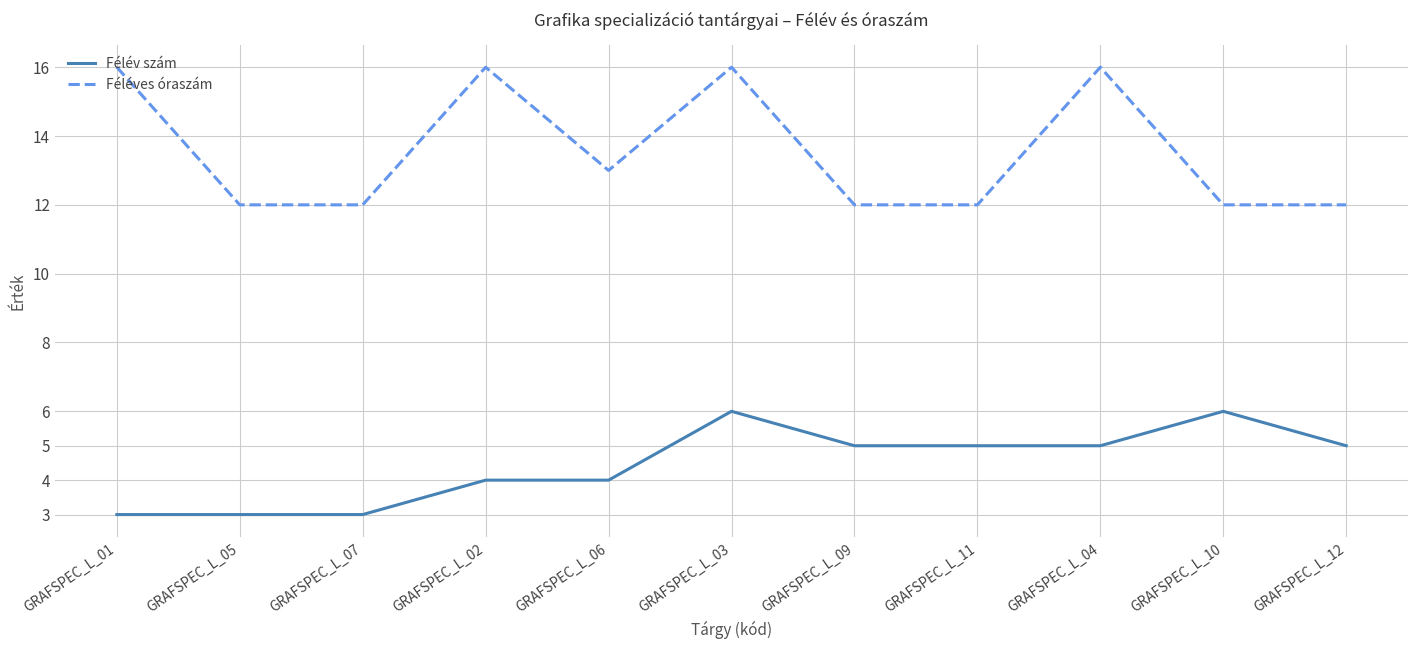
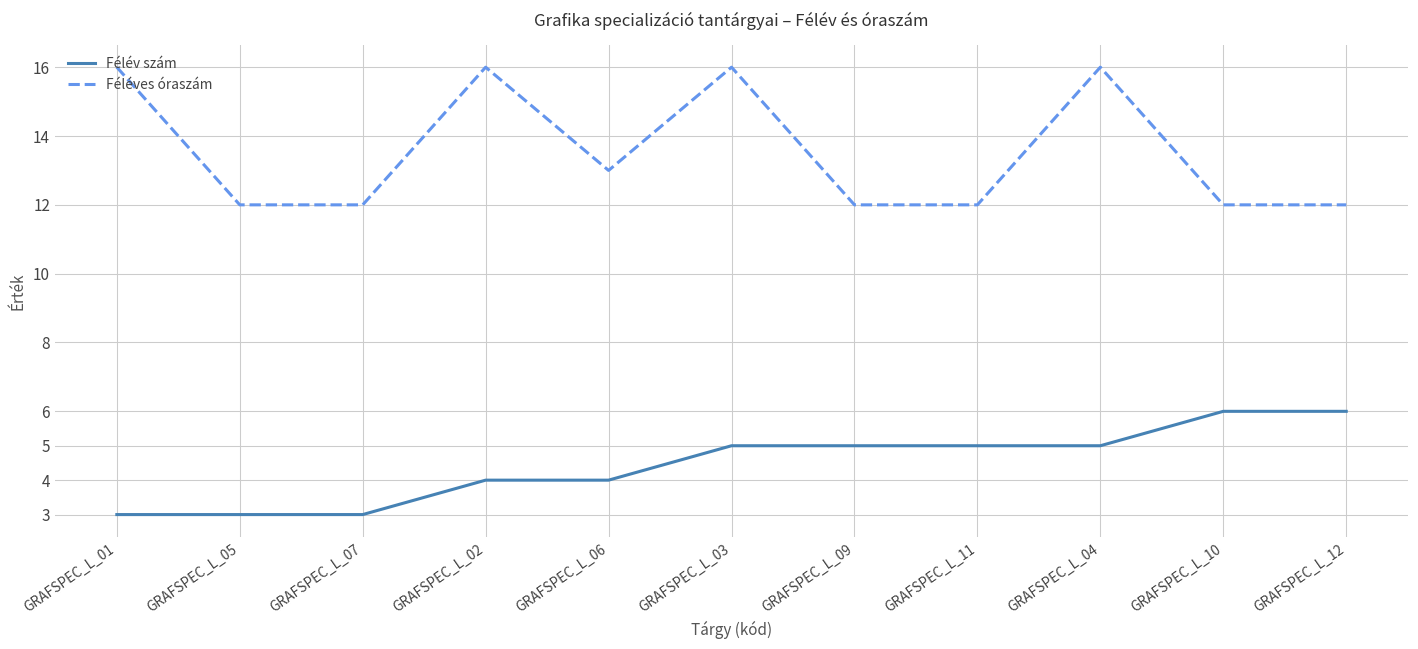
Félév szám, GRAFSPEC_L_03: 6 -> 5
Félév szám, GRAFSPEC_L_12: 5 -> 6
